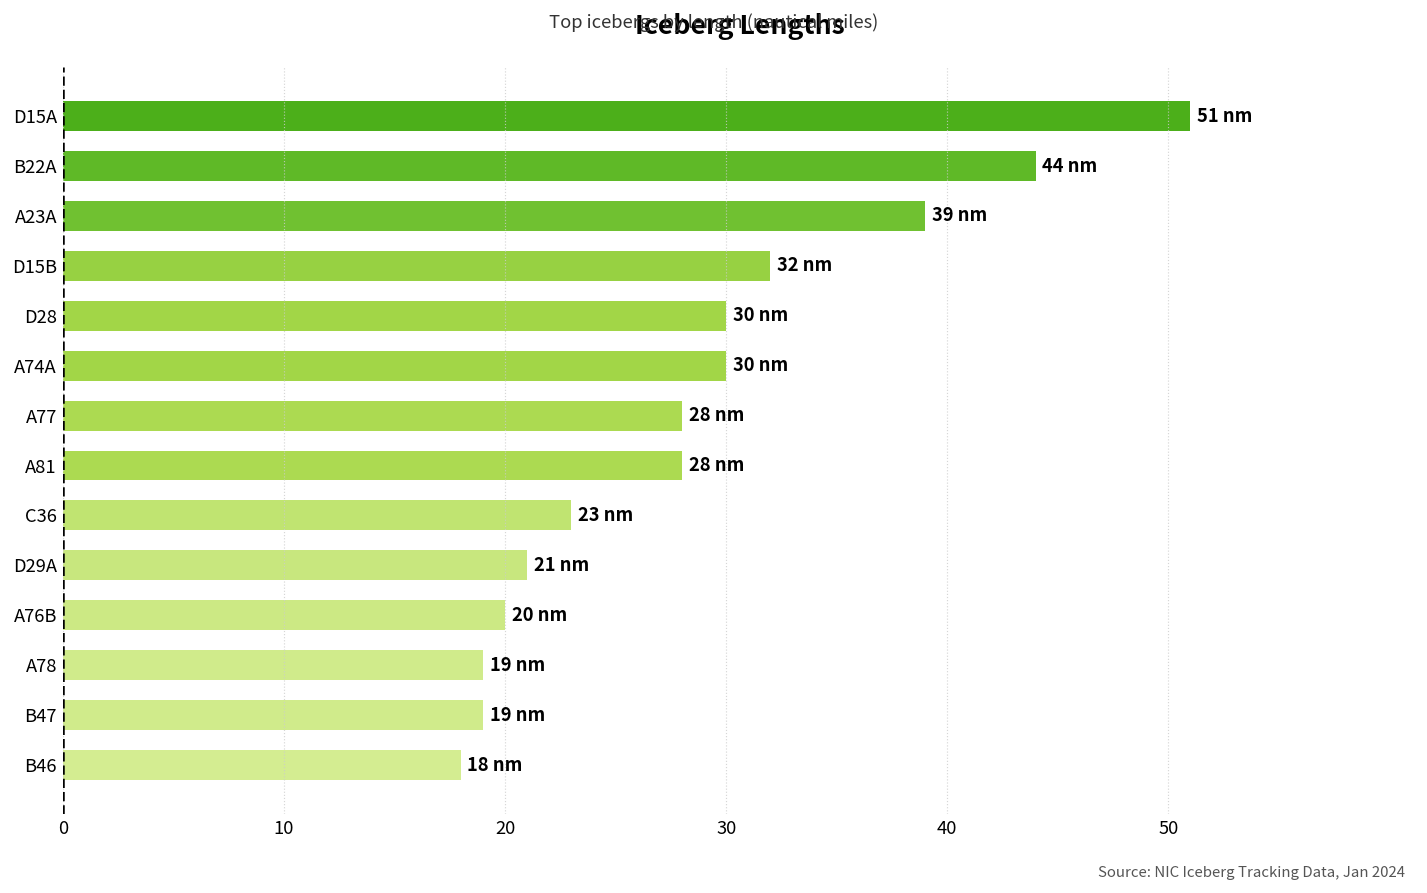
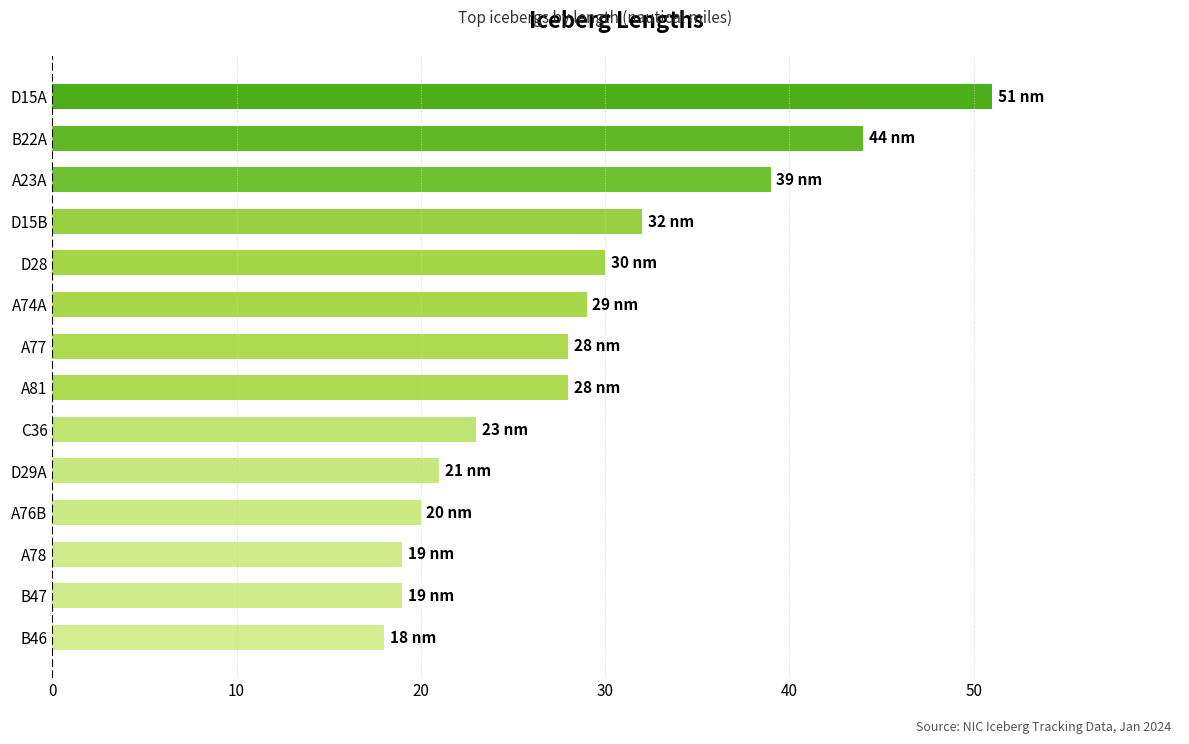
A74A: 30 -> 29
